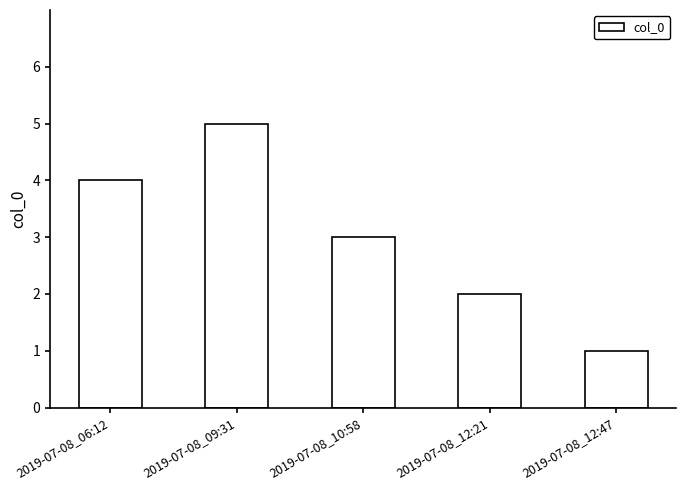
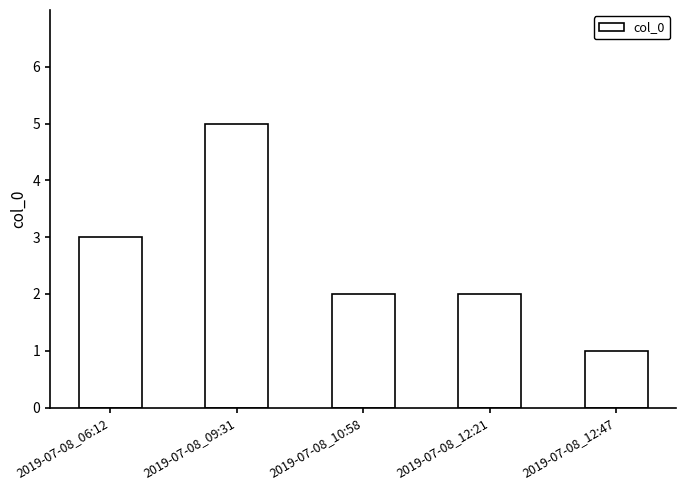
2019-07-08_06:12: 4 -> 3
2019-07-08_10:58: 3 -> 2
